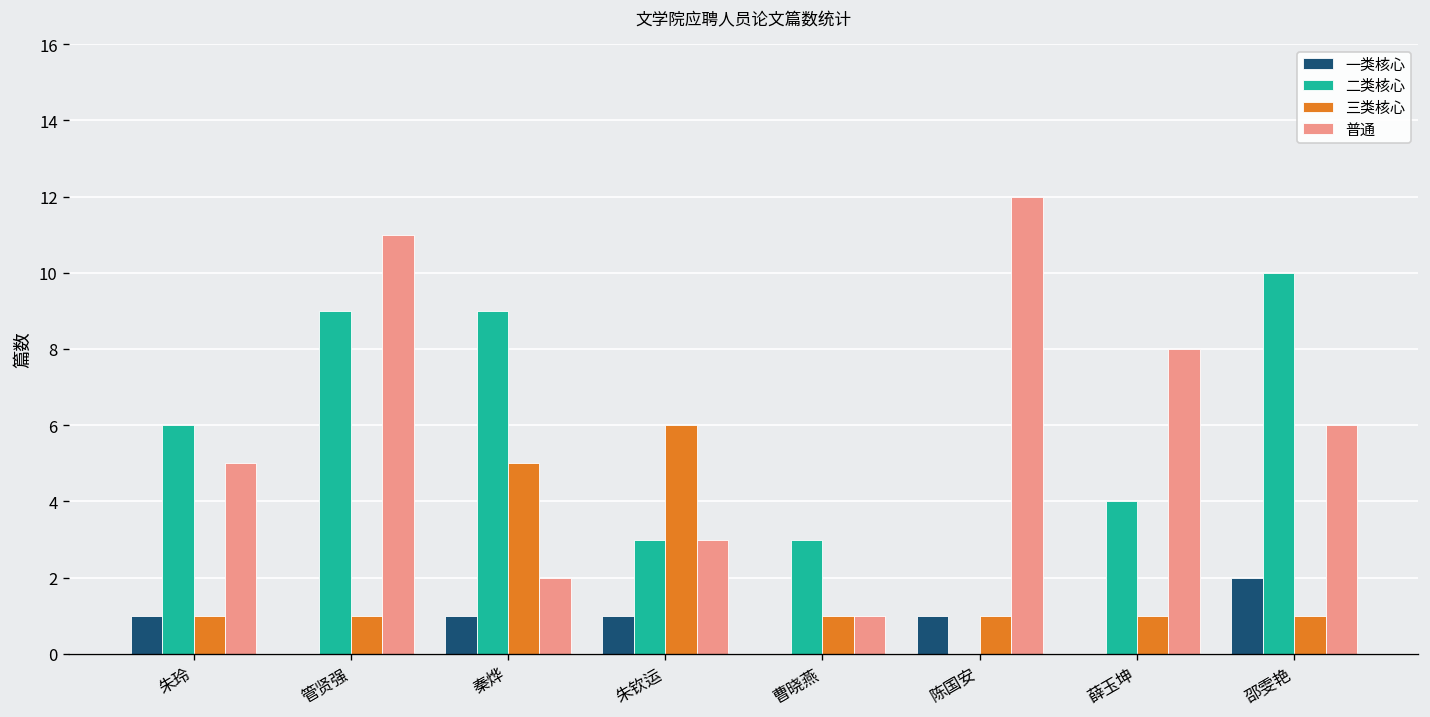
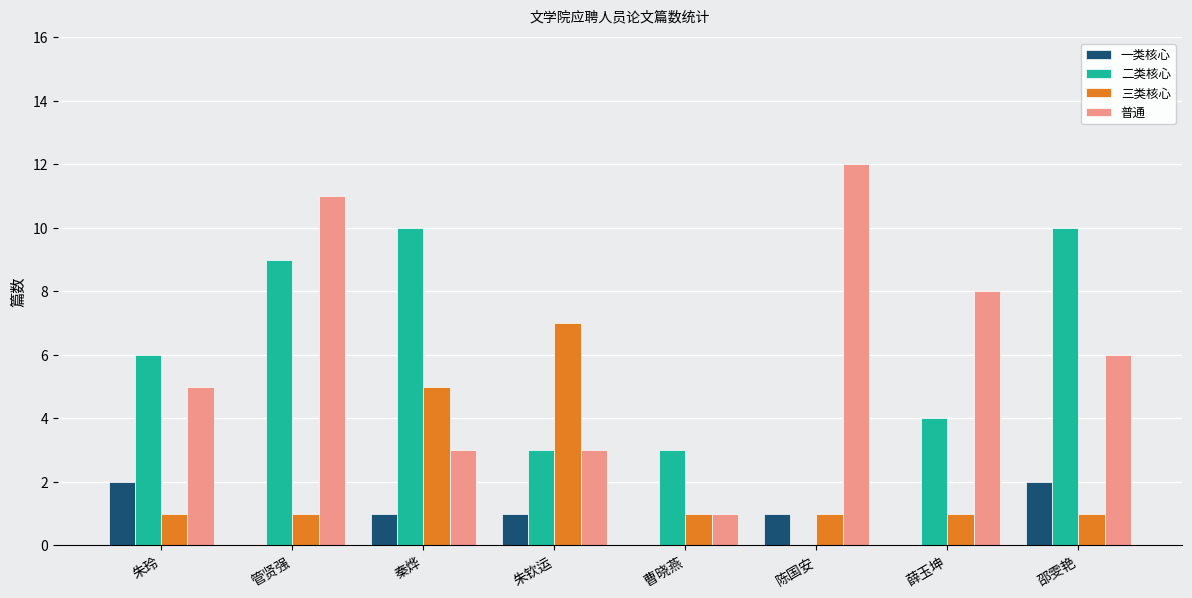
一类核心, 朱玲: 1 -> 2
二类核心, 秦烨: 9 -> 10
普通, 秦烨: 2 -> 3
三类核心, 朱钦运: 6 -> 7
